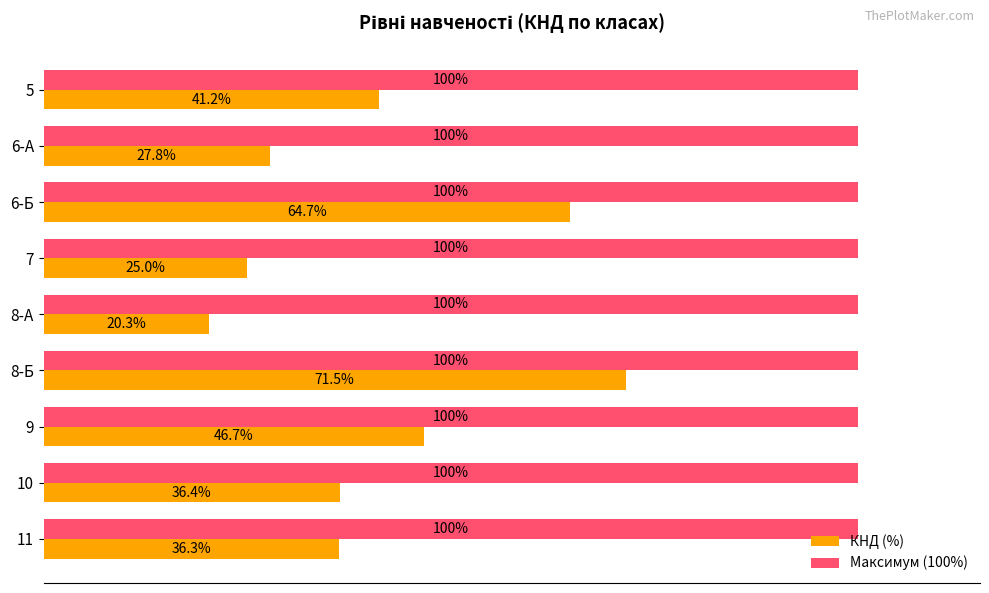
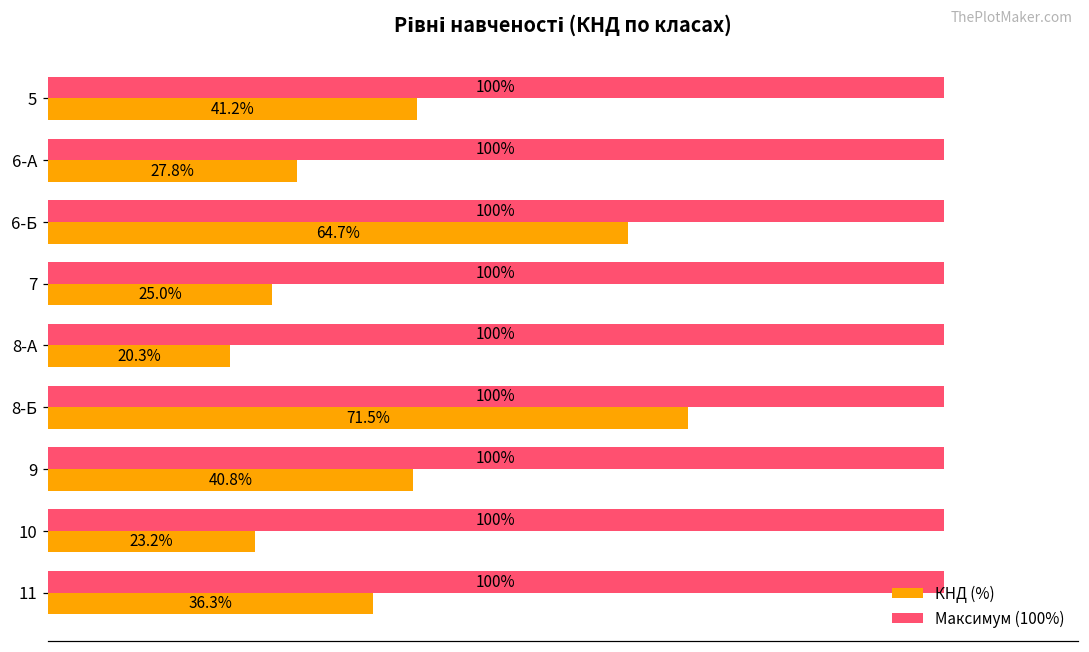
КНД (%), 9: 46.7% -> 40.8%
КНД (%), 10: 36.4% -> 23.2%
